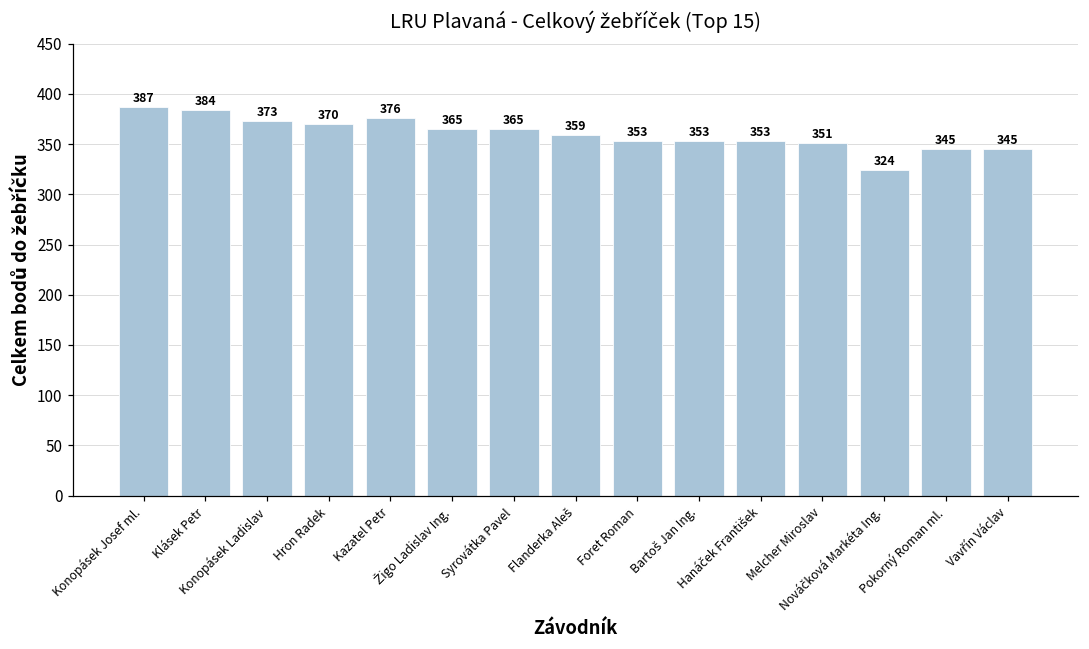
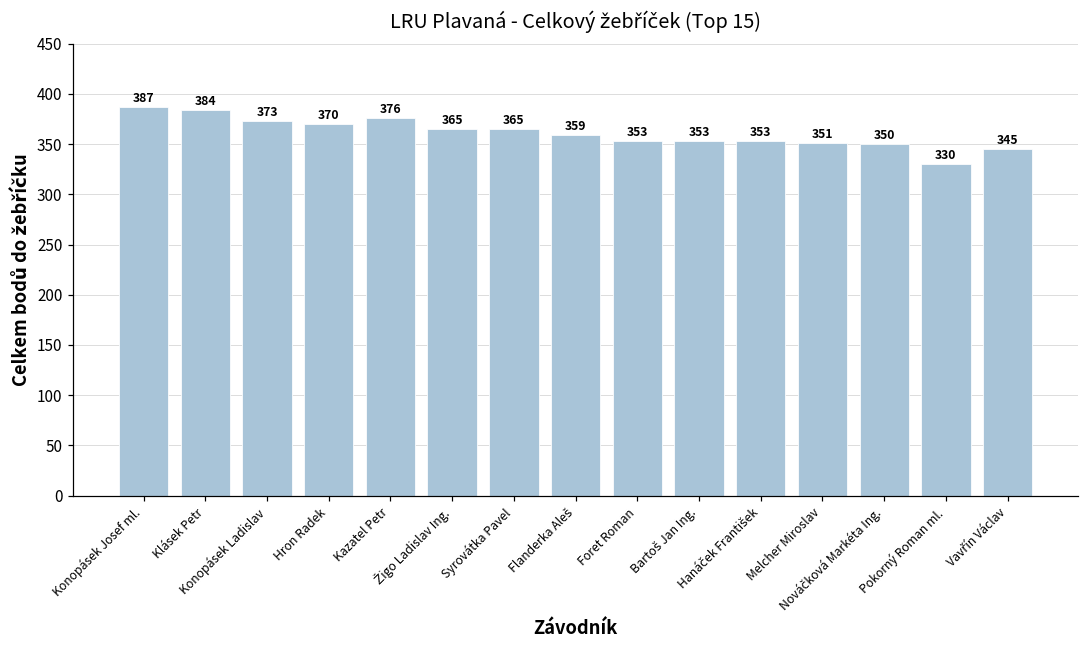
Nováčková Markéta Ing.: 324 -> 350
Pokorný Roman ml.: 345 -> 330
